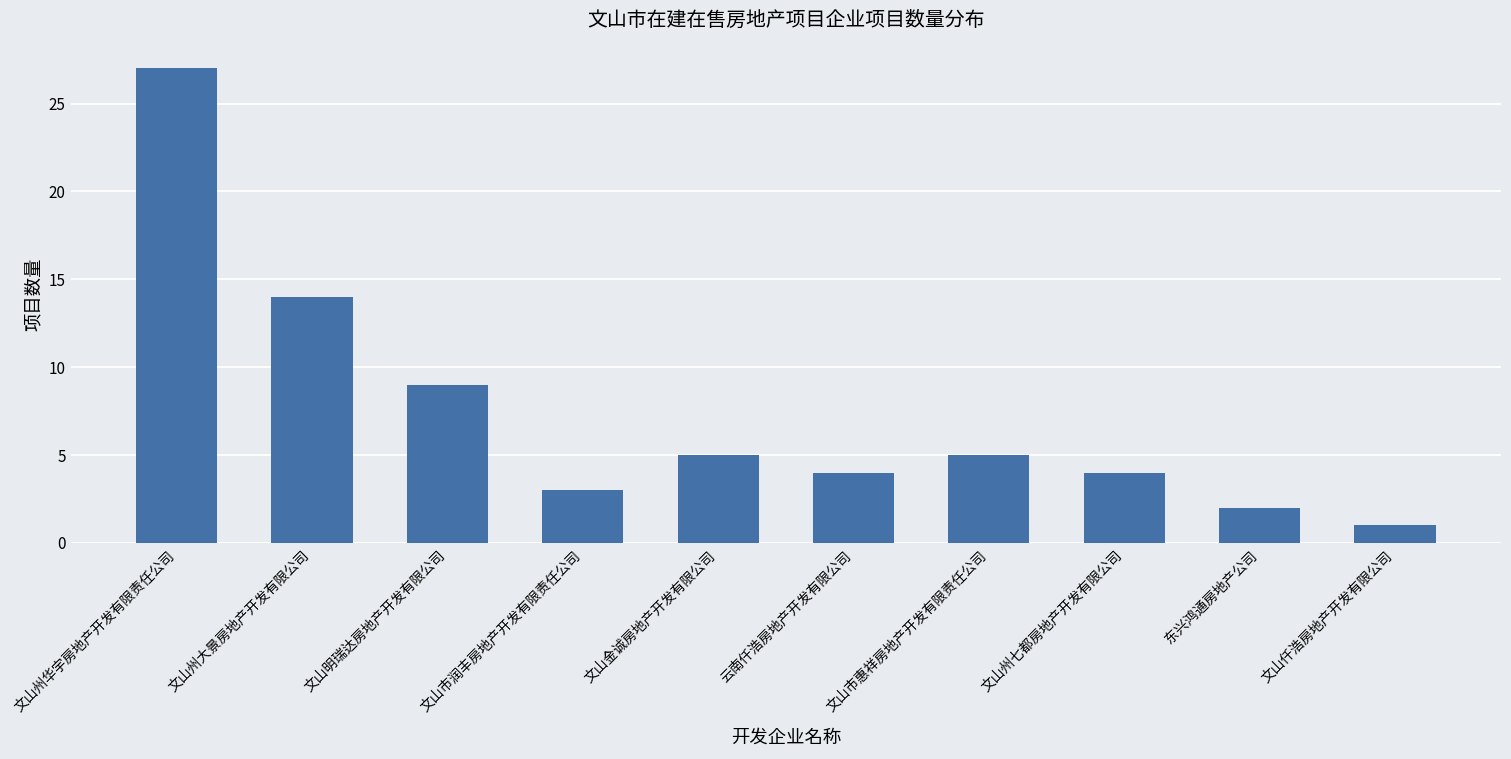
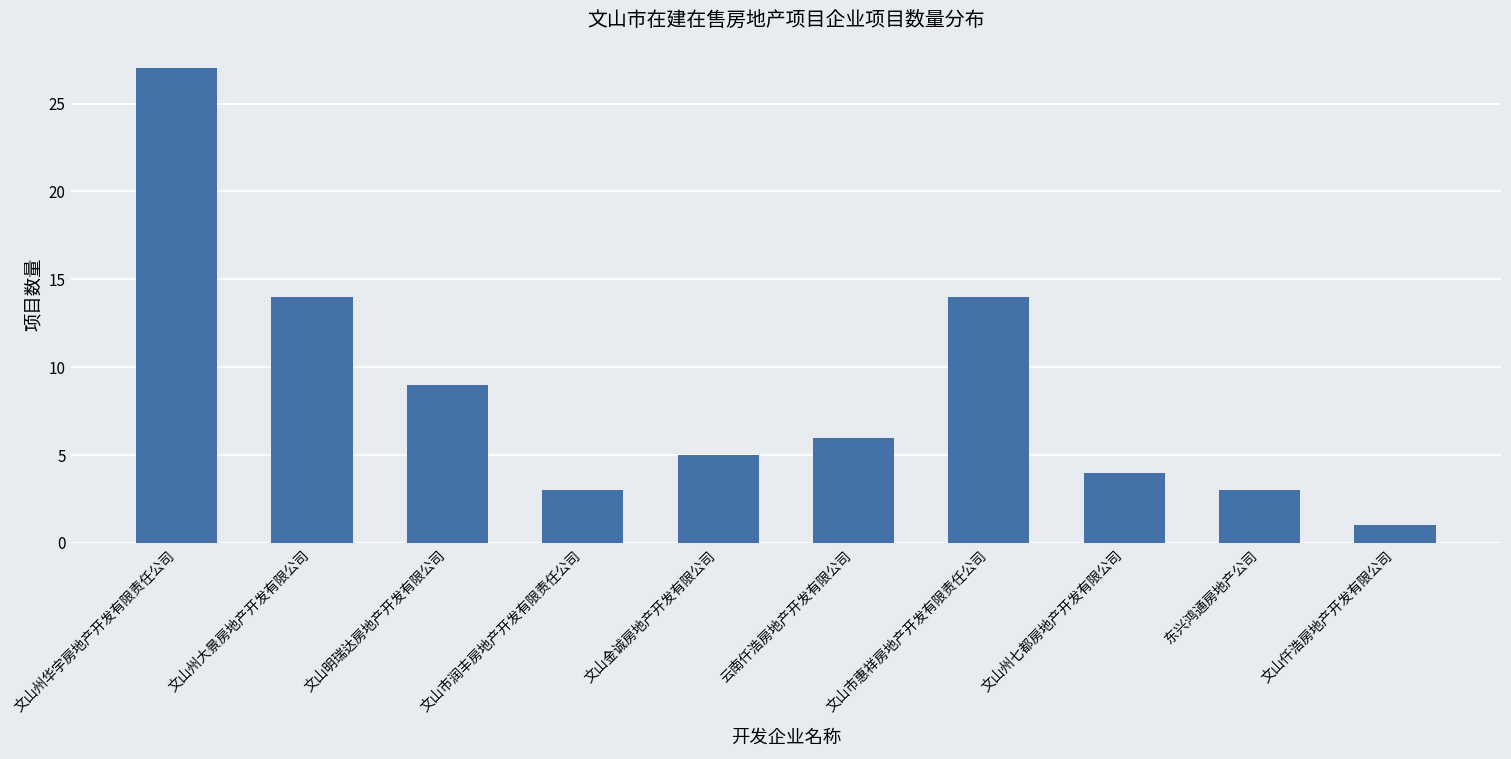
云南仟浩房地产开发有限公司: 4 -> 6
文山市惠祥房地产开发有限责任公司: 5 -> 14
东兴鸿通房地产公司: 2 -> 3
